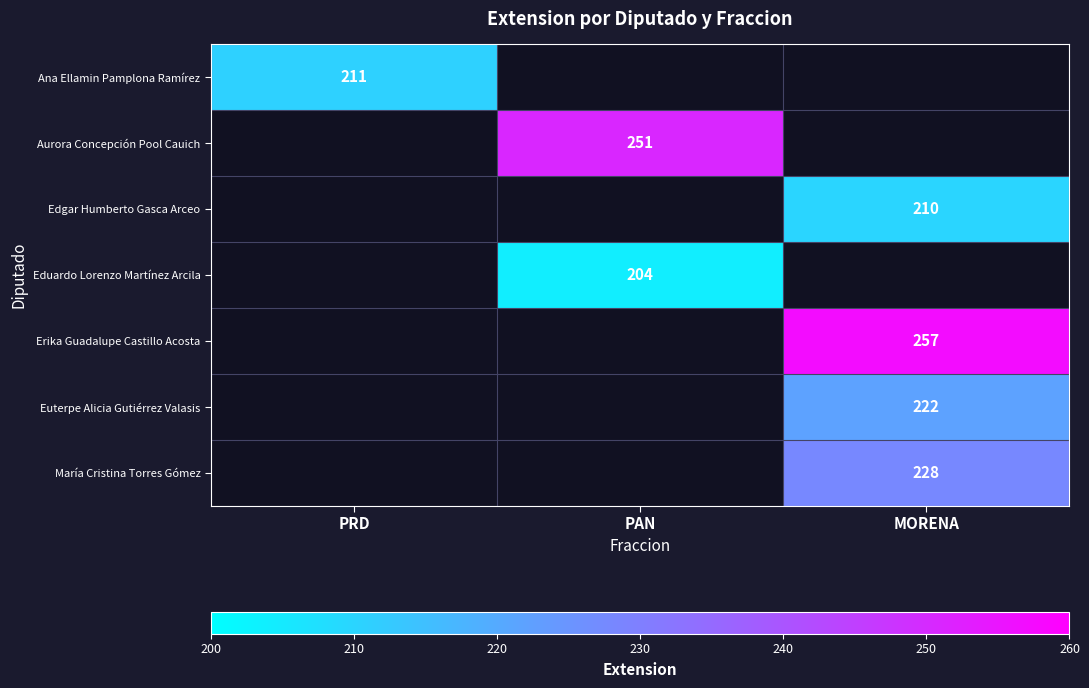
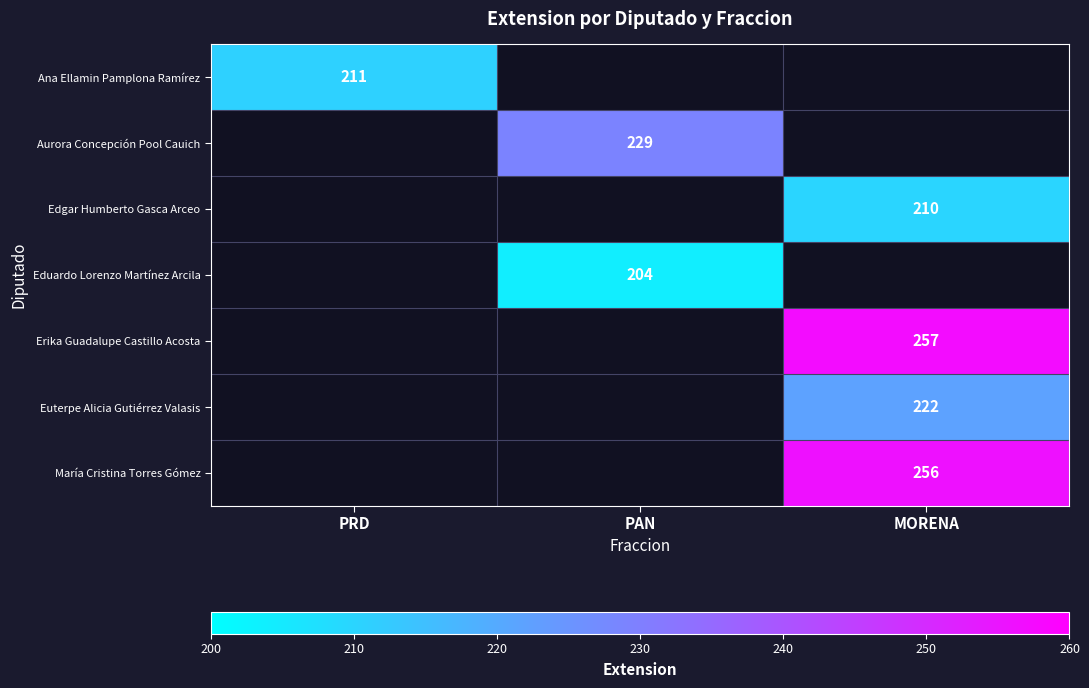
Aurora Concepción Pool Cauich, PAN: 251 -> 229
María Cristina Torres Gómez, MORENA: 228 -> 256
